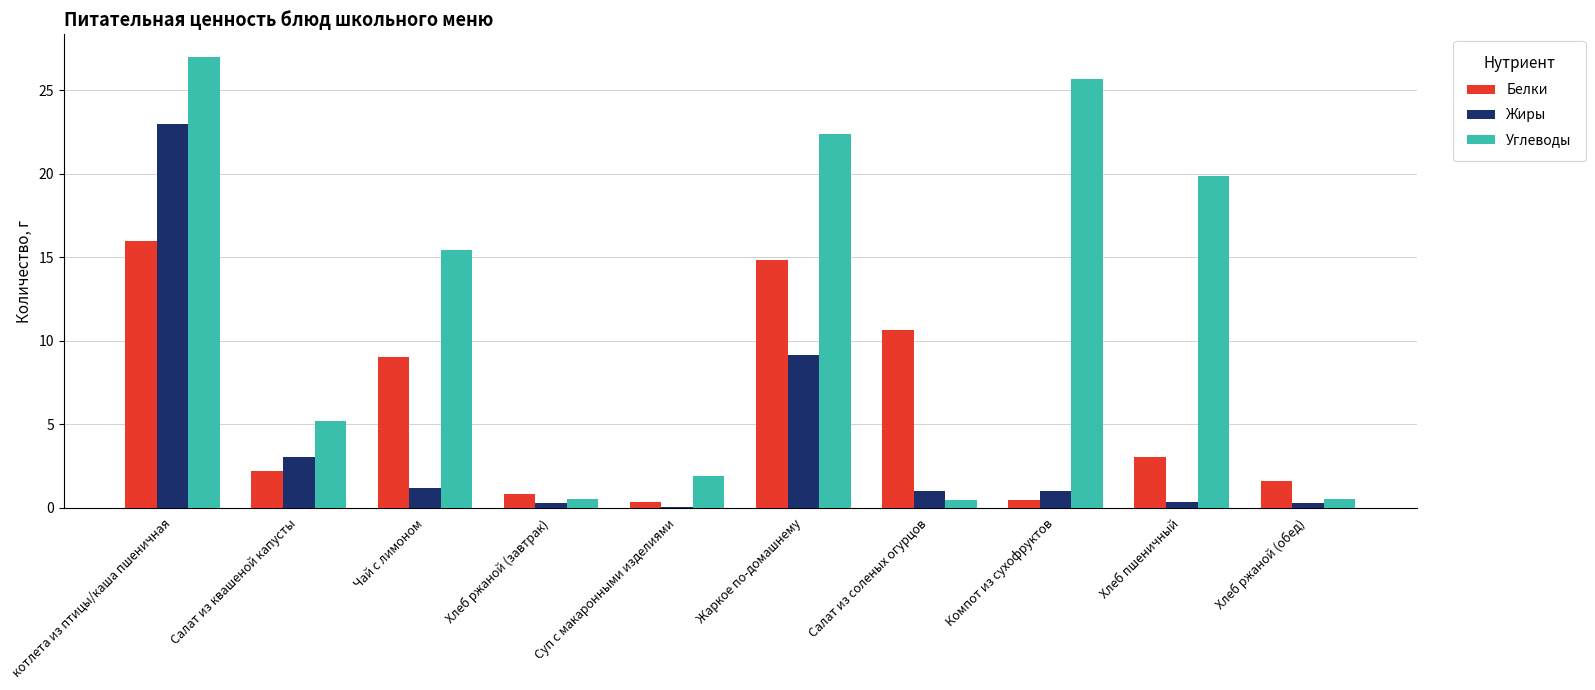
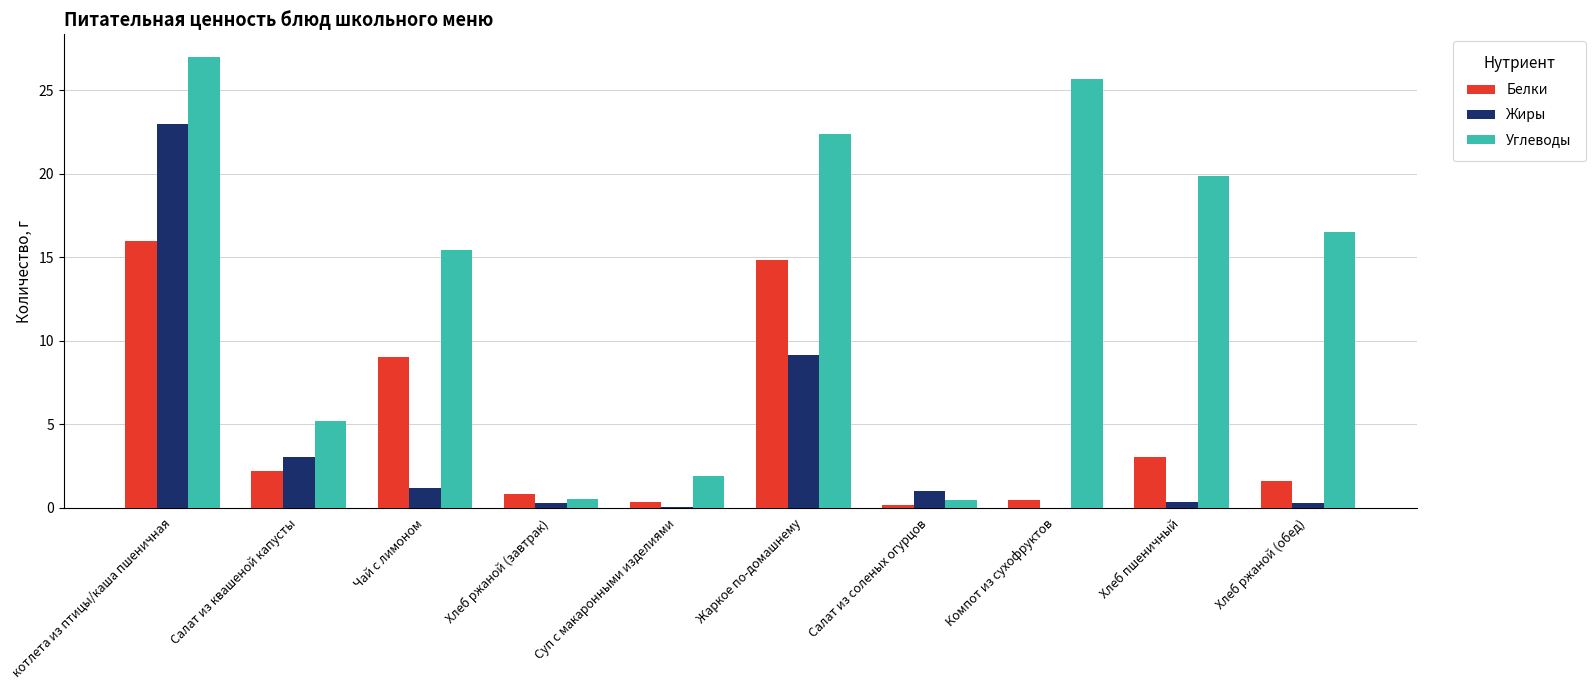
Белки, Салат из соленых огурцов: 10.7 -> 0.1
Жиры, Компот из сухофруктов: 1 -> 0
Углеводы, Хлеб ржаной (обед): 0.5 -> 16.5
